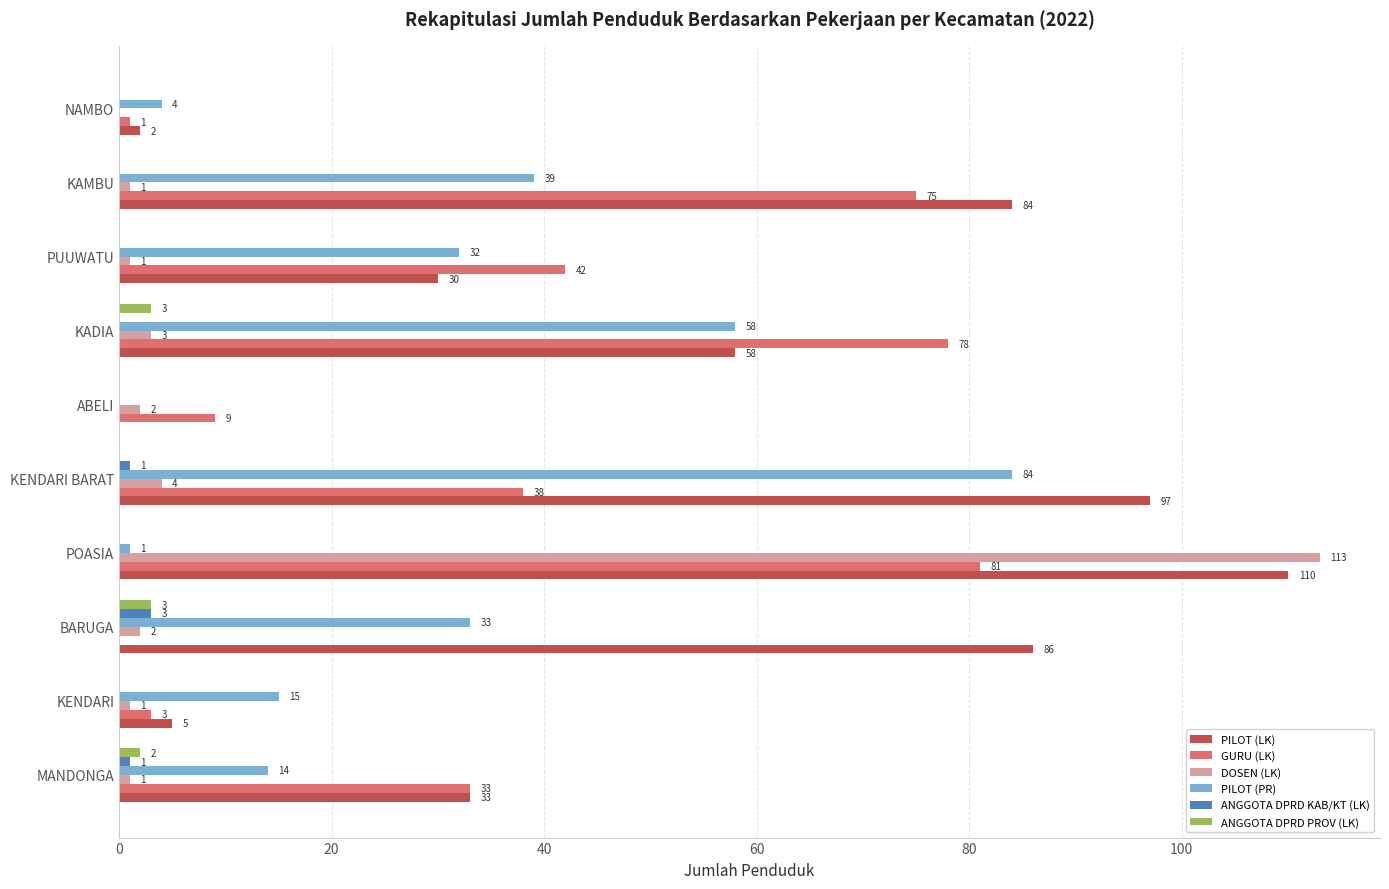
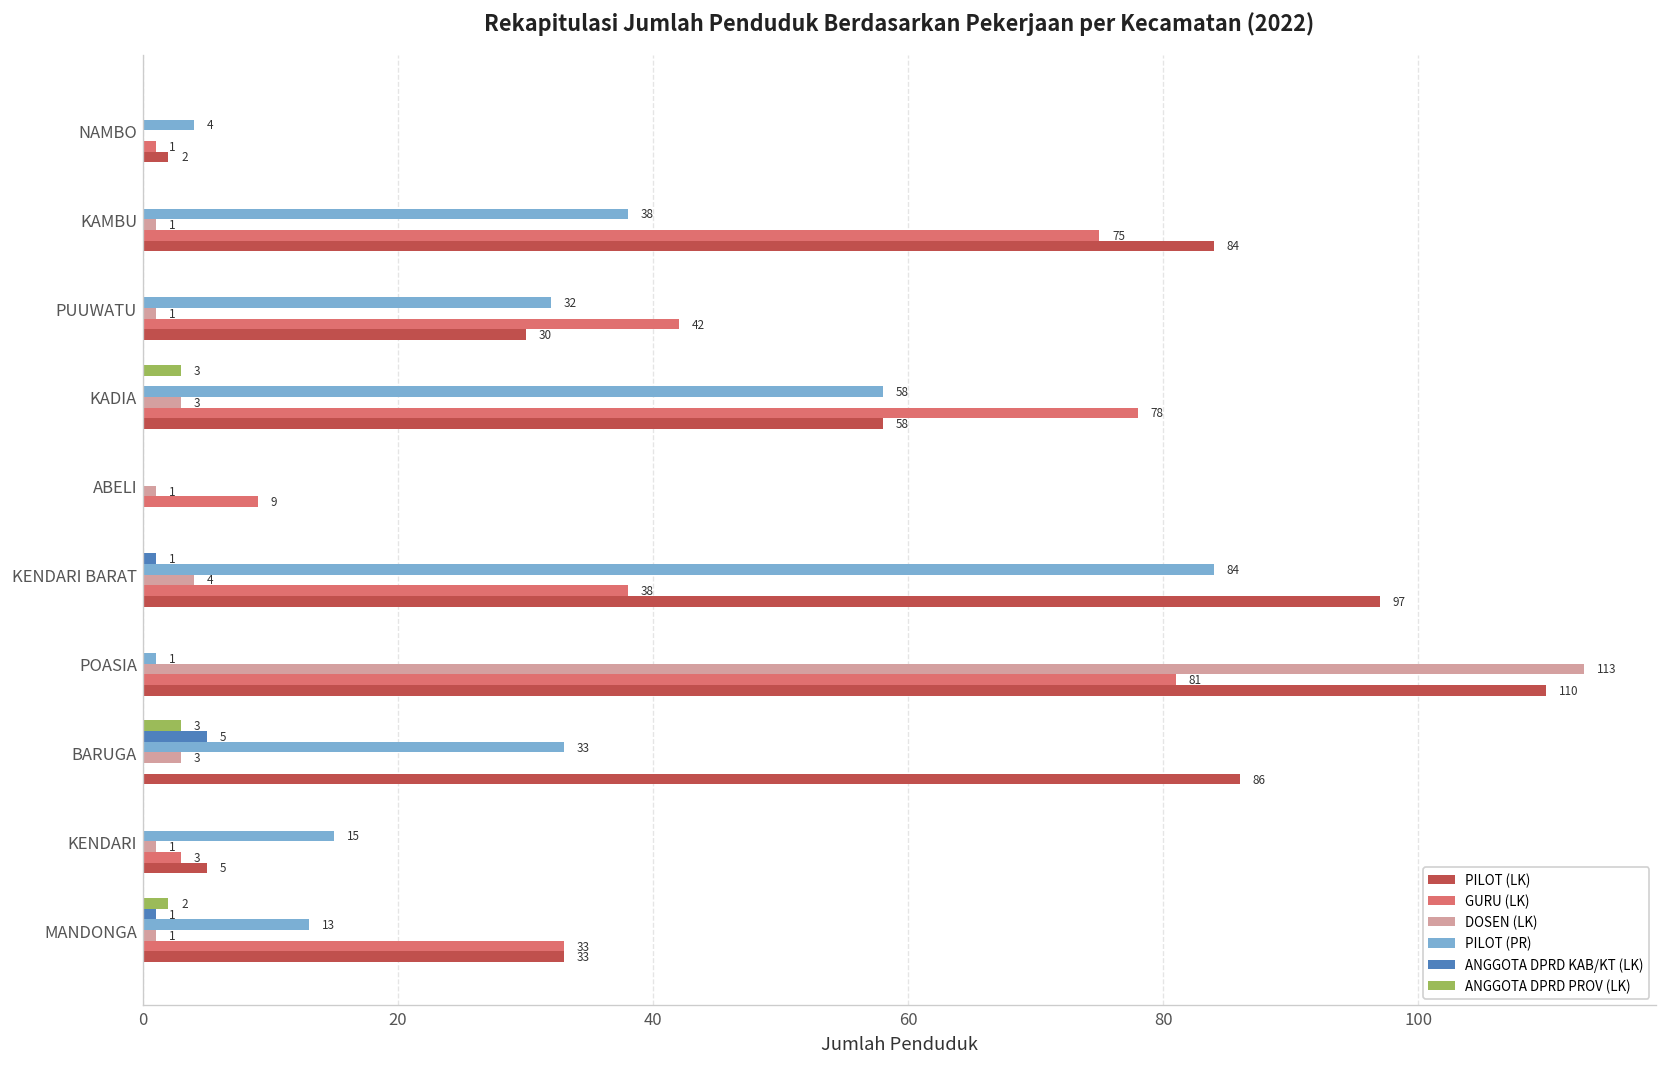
PILOT (PR), KAMBU: 39 -> 38
DOSEN (LK), ABELI: 2 -> 1
ANGGOTA DPRD KAB/KT (LK), BARUGA: 3 -> 5
DOSEN (LK), BARUGA: 2 -> 3
PILOT (PR), MANDONGA: 14 -> 13
